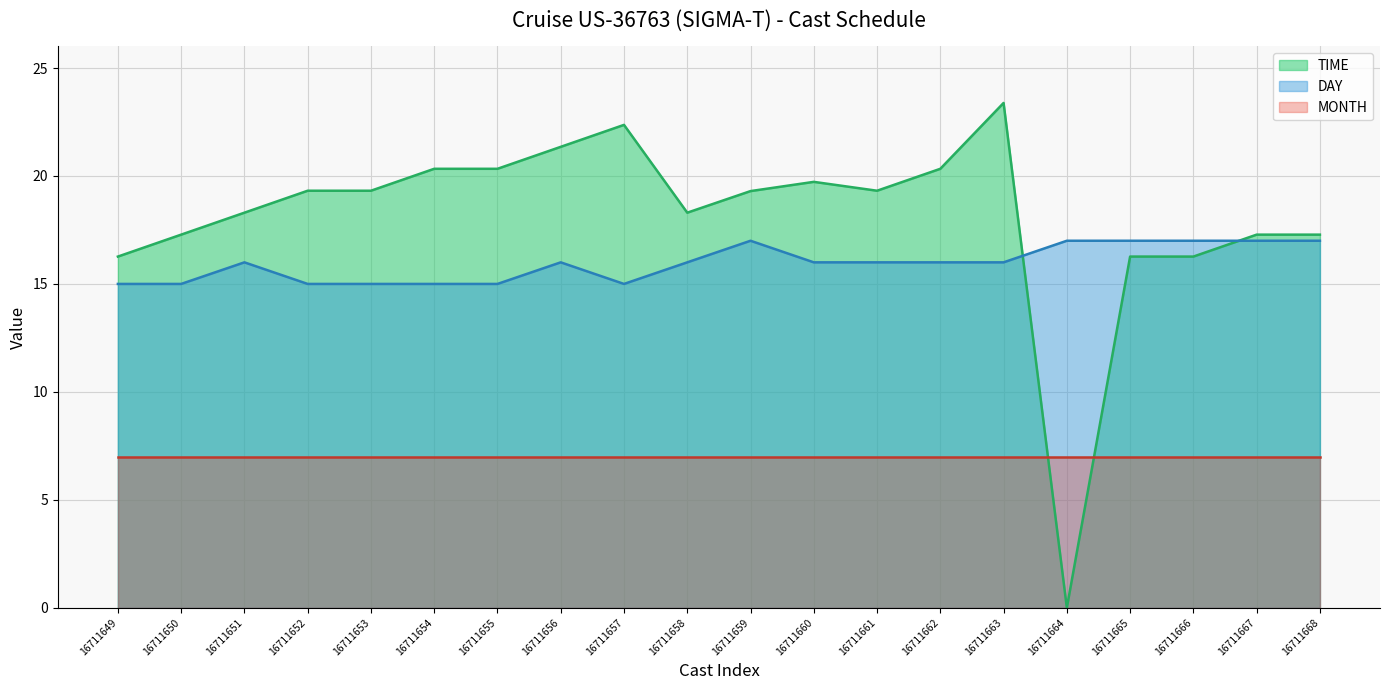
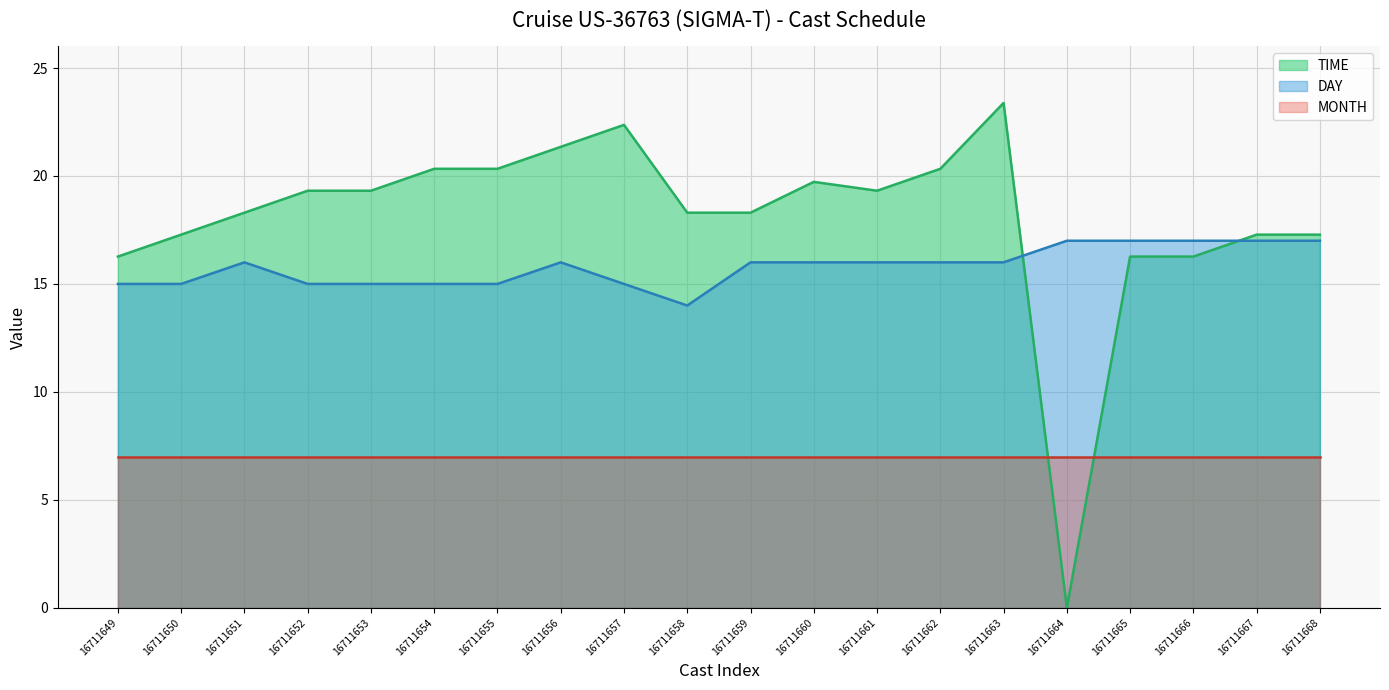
DAY, 16711658: 16 -> 14
TIME, 16711659: 19.3 -> 18.3
DAY, 16711659: 17 -> 16
